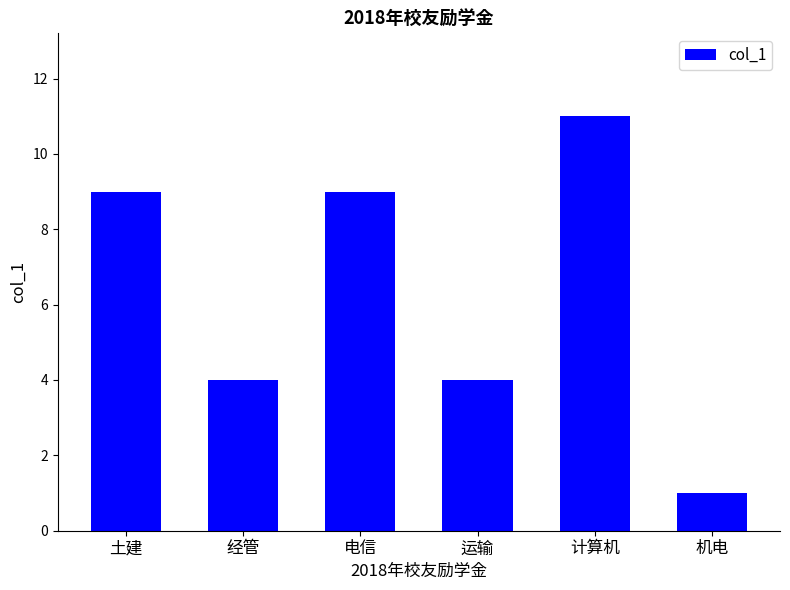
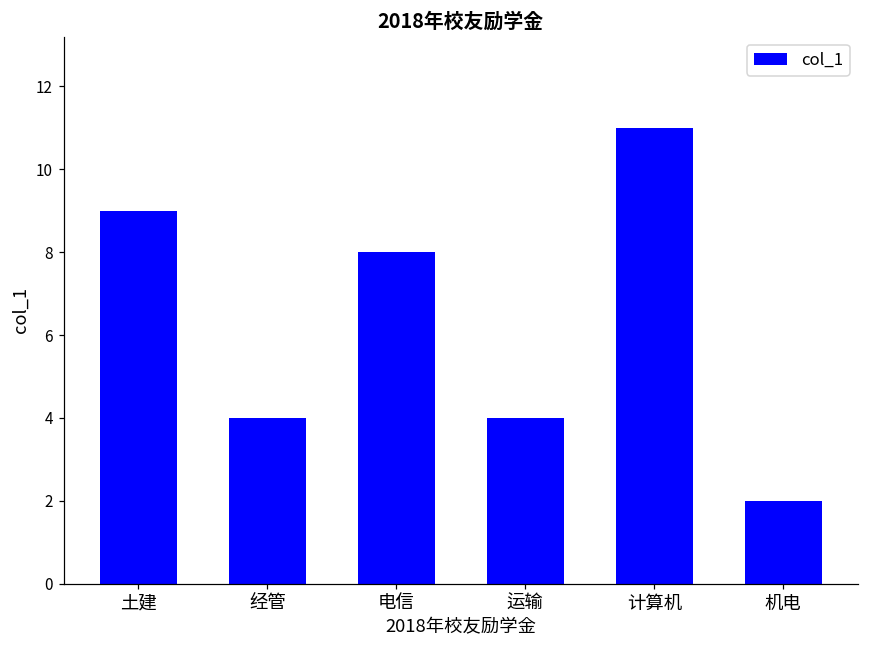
电信: 9 -> 8
机电: 1 -> 2
